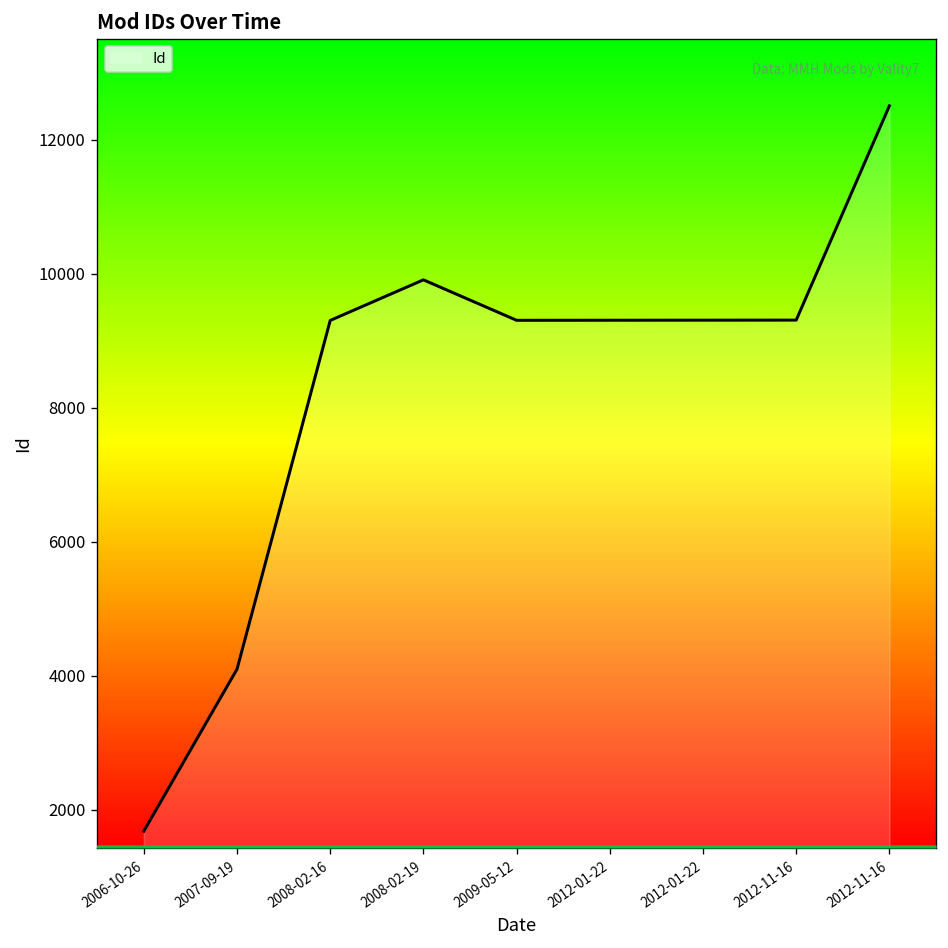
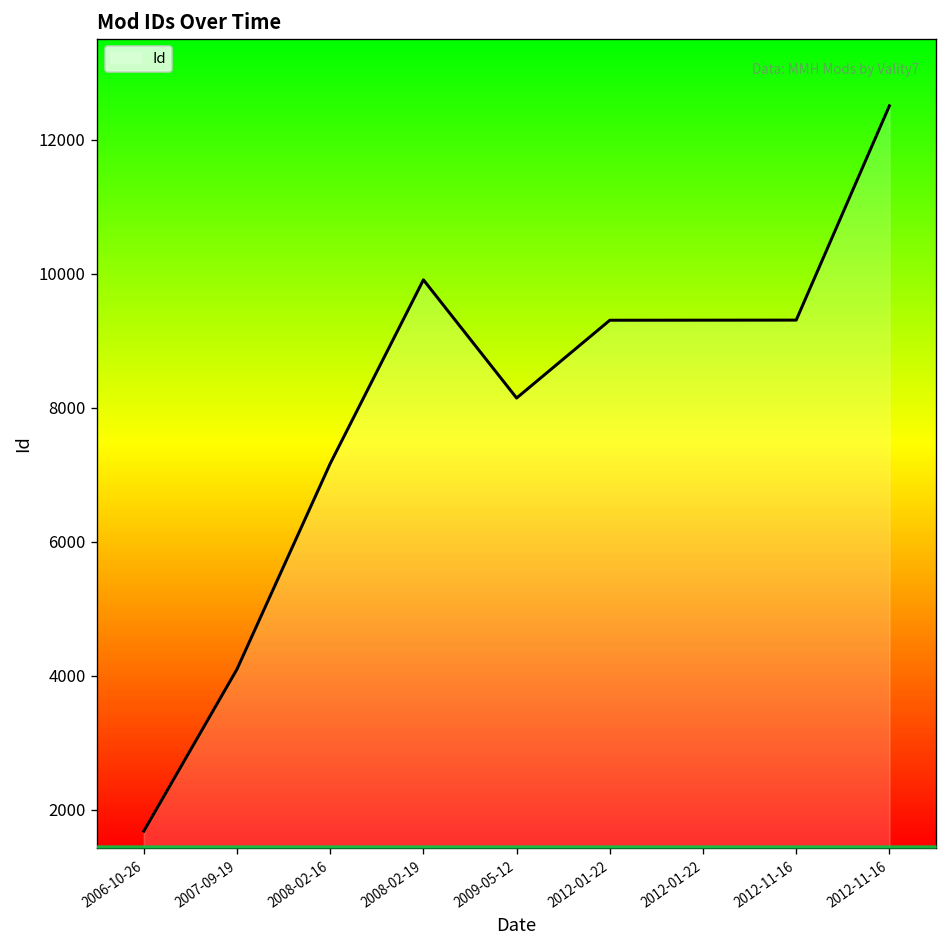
Id, 2008-02-16: 9300 -> 7200
Id, 2009-05-12: 9300 -> 8100
